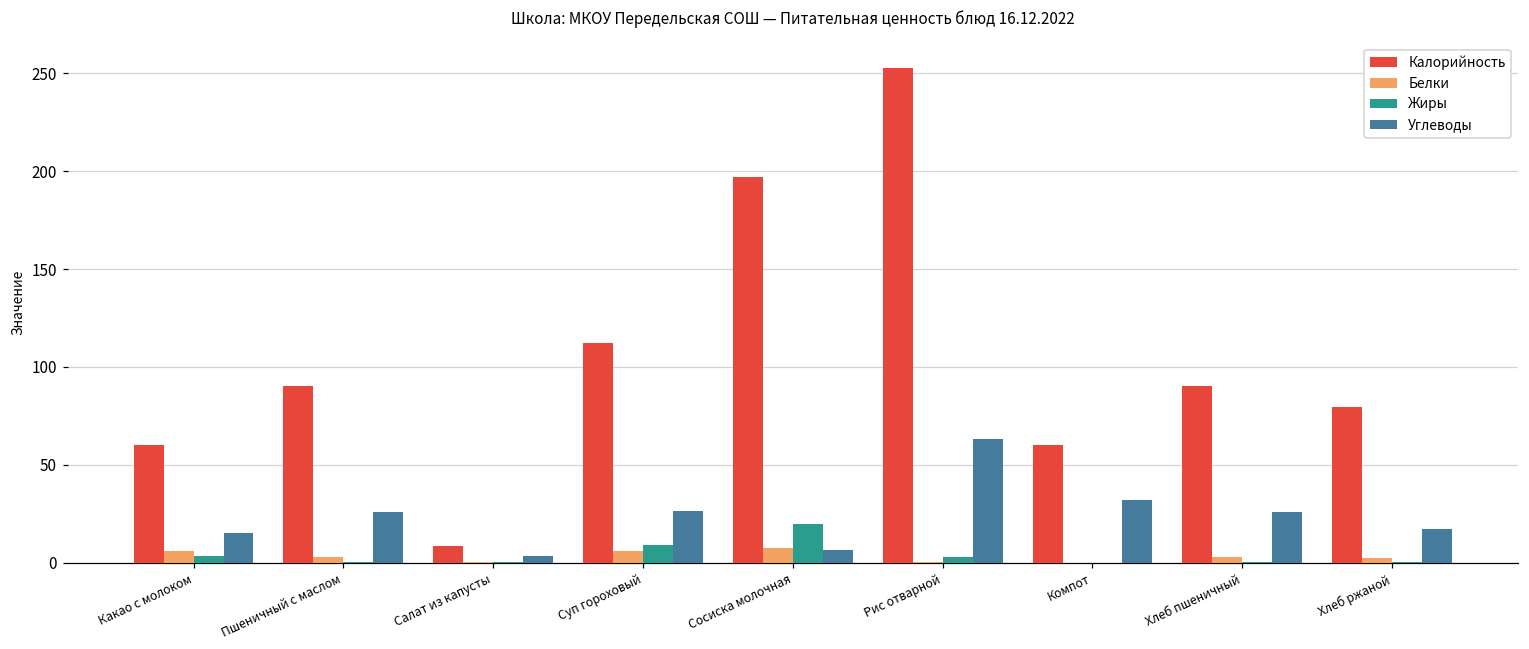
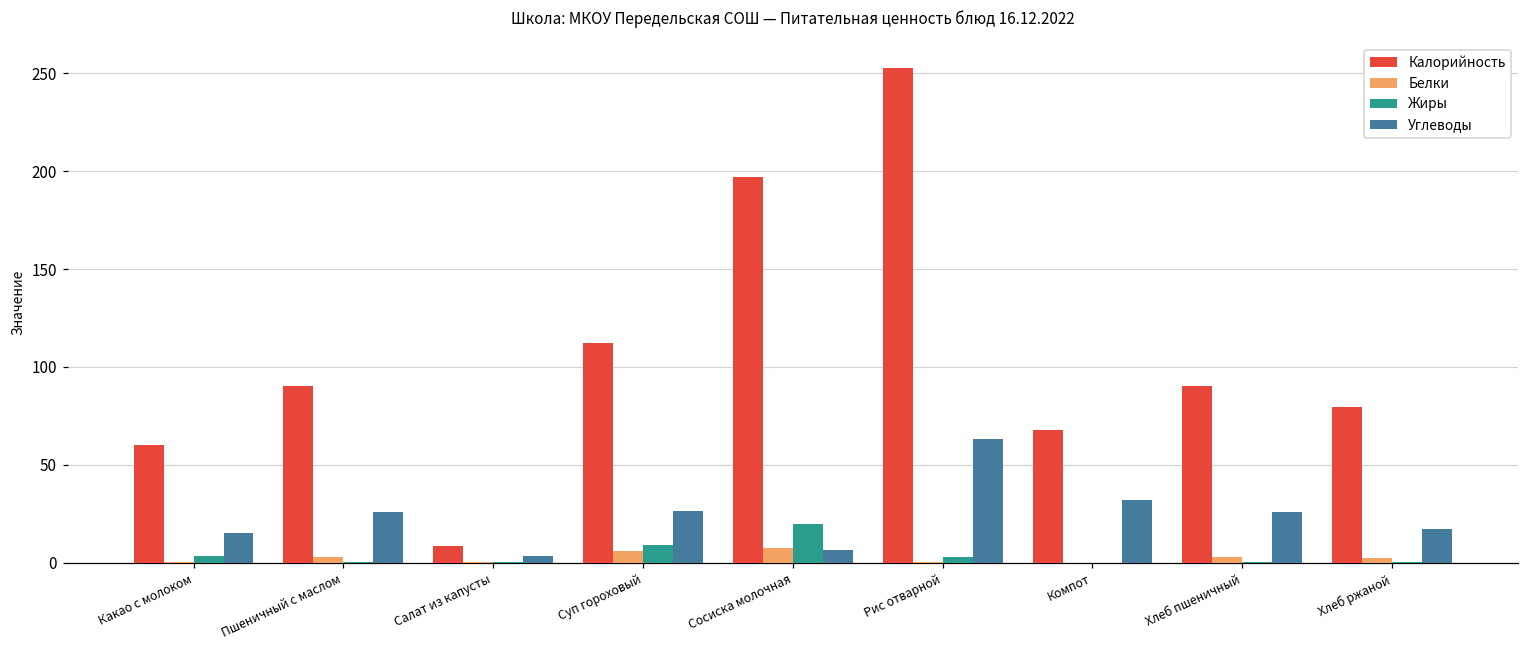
Белки, Какао с молоком: 6 -> 0
Калорийность, Компот: 60 -> 68
